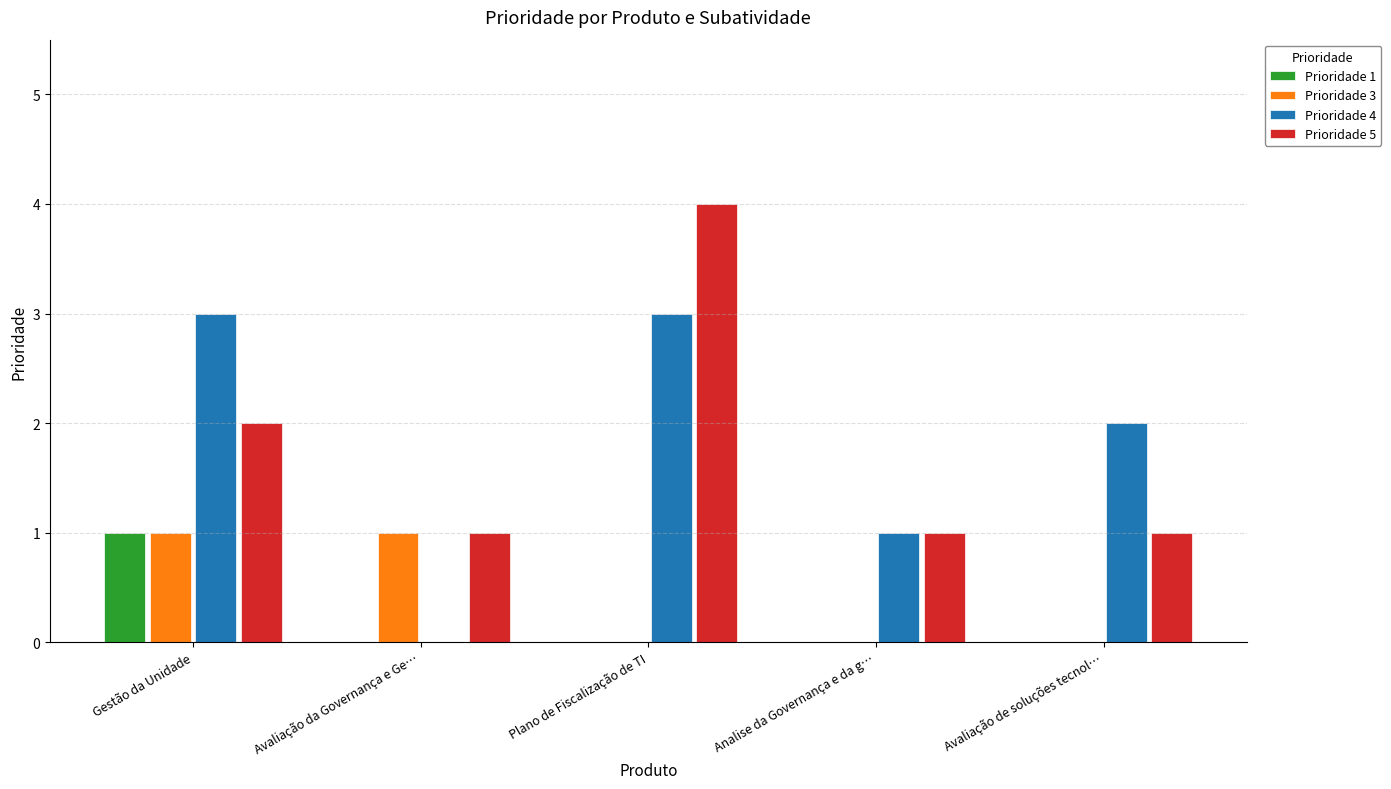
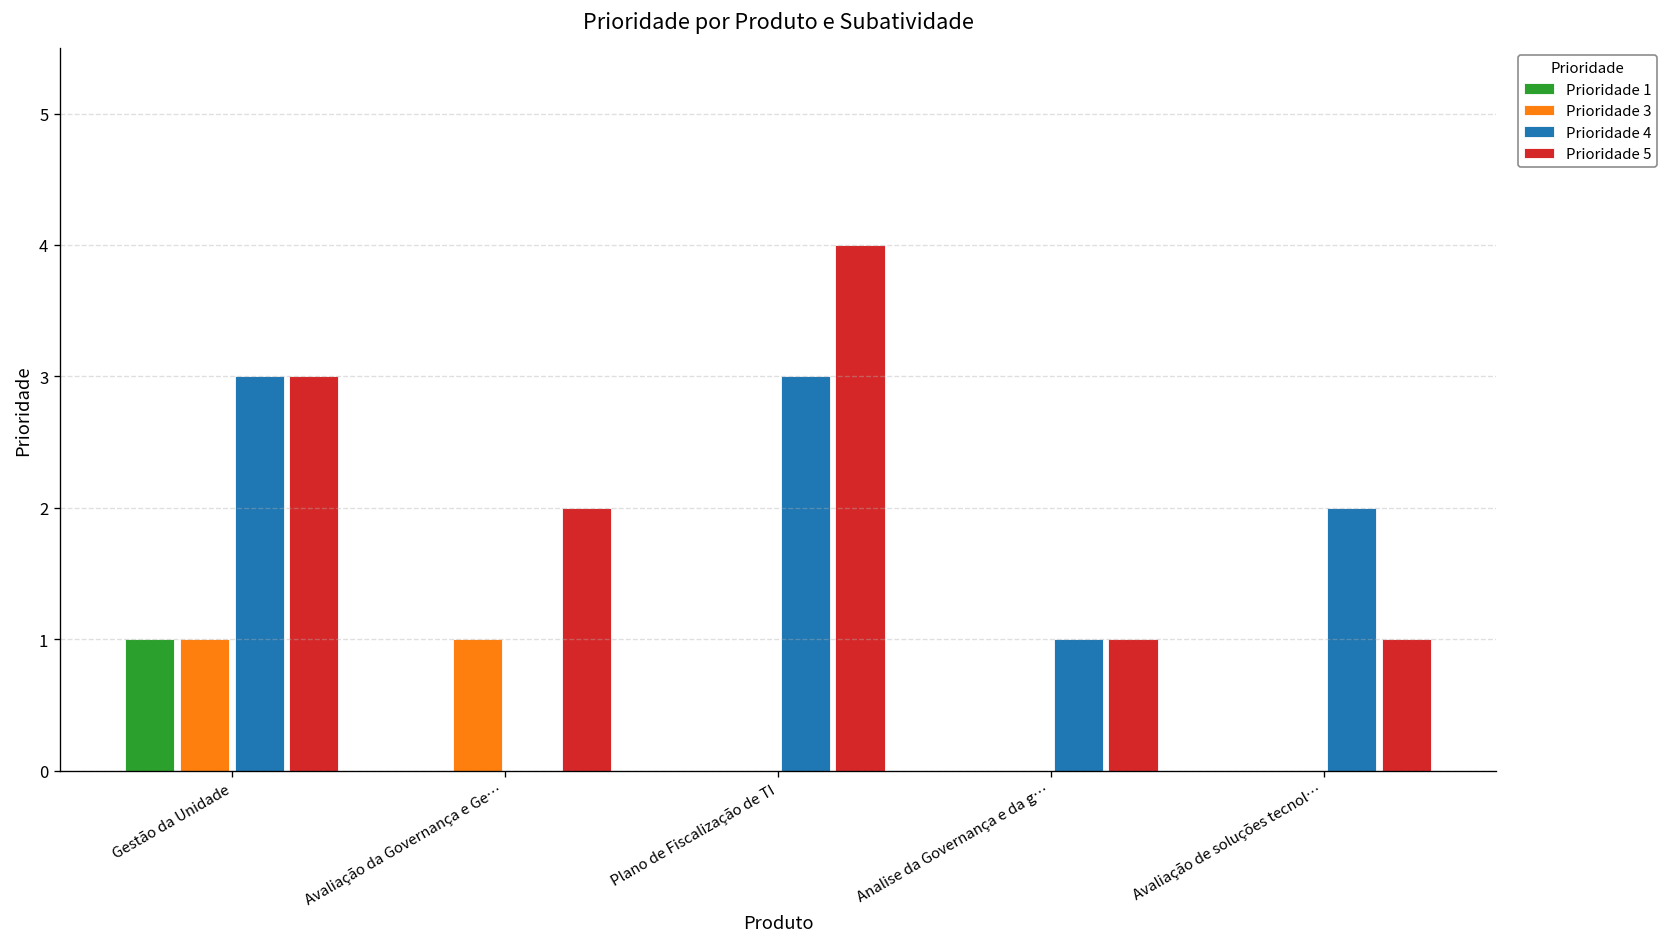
Prioridade 5, Gestão da Unidade: 2 -> 3
Prioridade 5, Avaliação da Governança e Ge…: 1 -> 2
